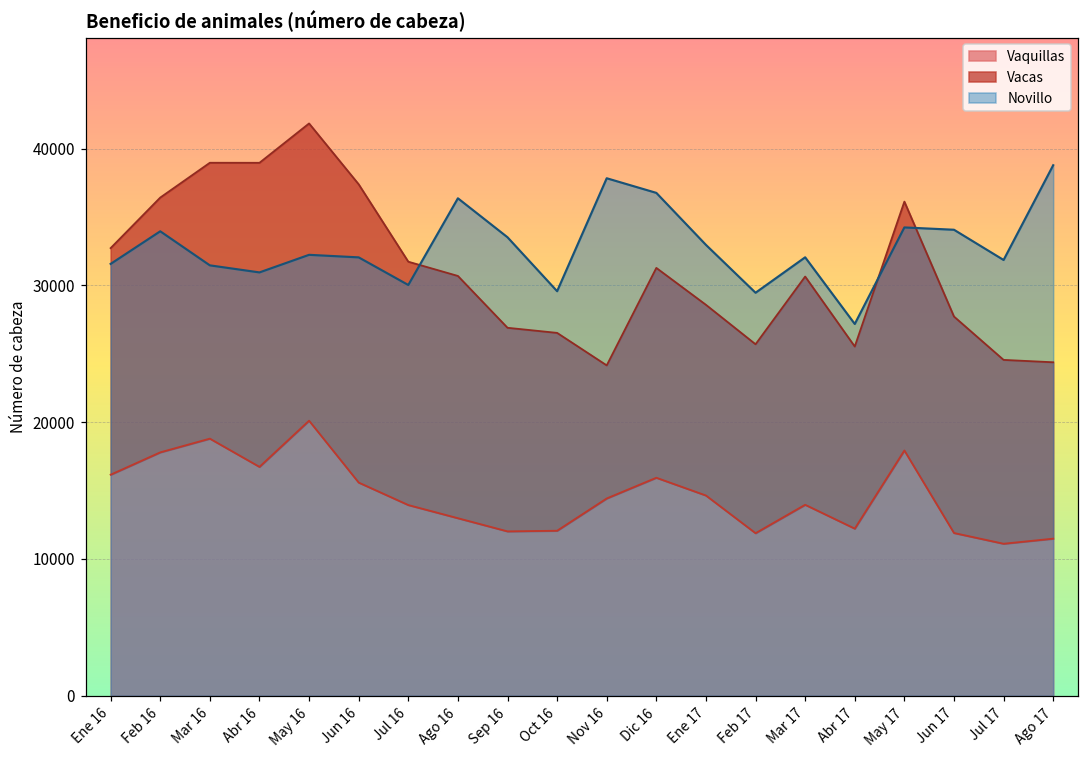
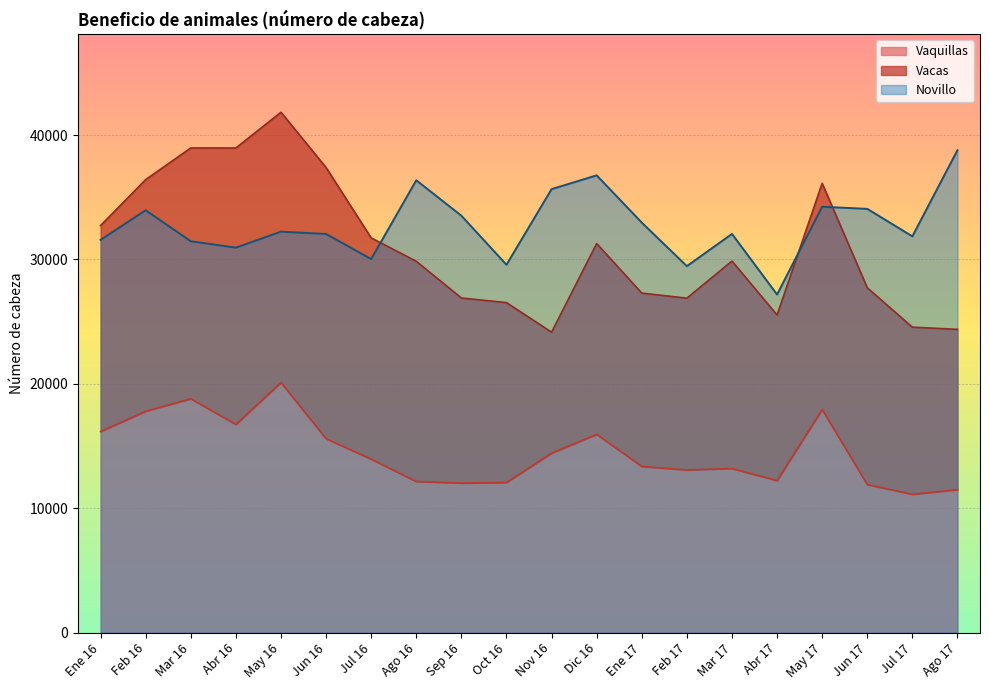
Vaquillas, Ago 16: 13000 -> 12100
Novillo, Nov 16: 37800 -> 35700
Vaquillas, Ene 17: 14600 -> 13400
Vaquillas, Feb 17: 11900 -> 13100
Vaquillas, Mar 17: 14000 -> 13200
